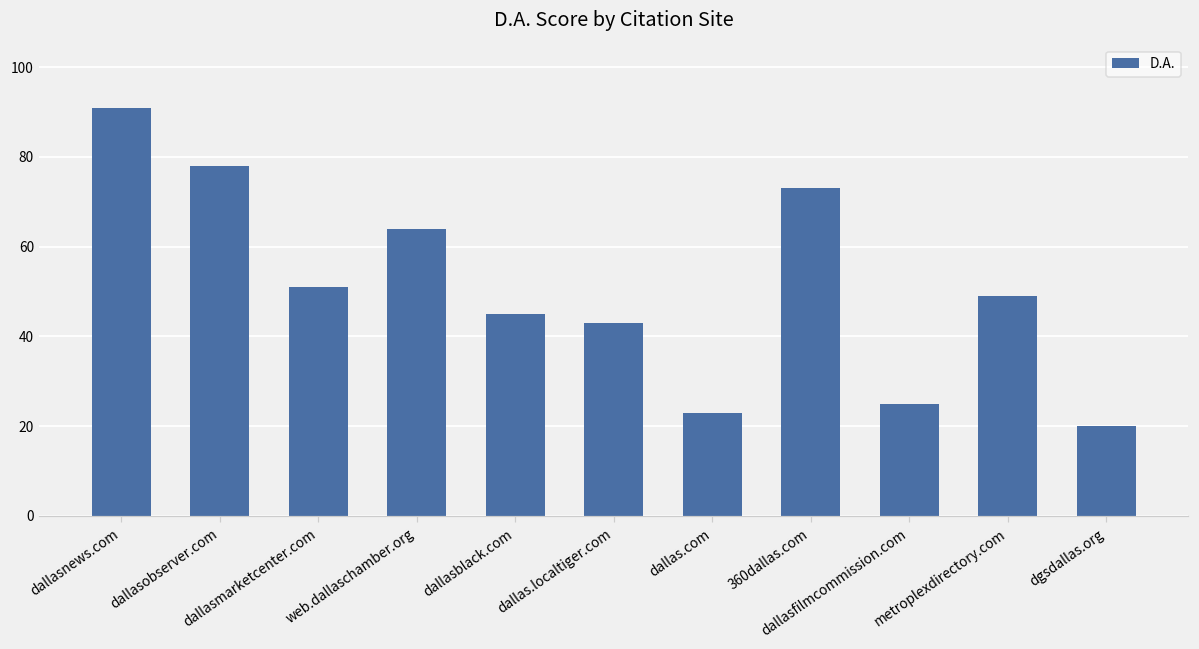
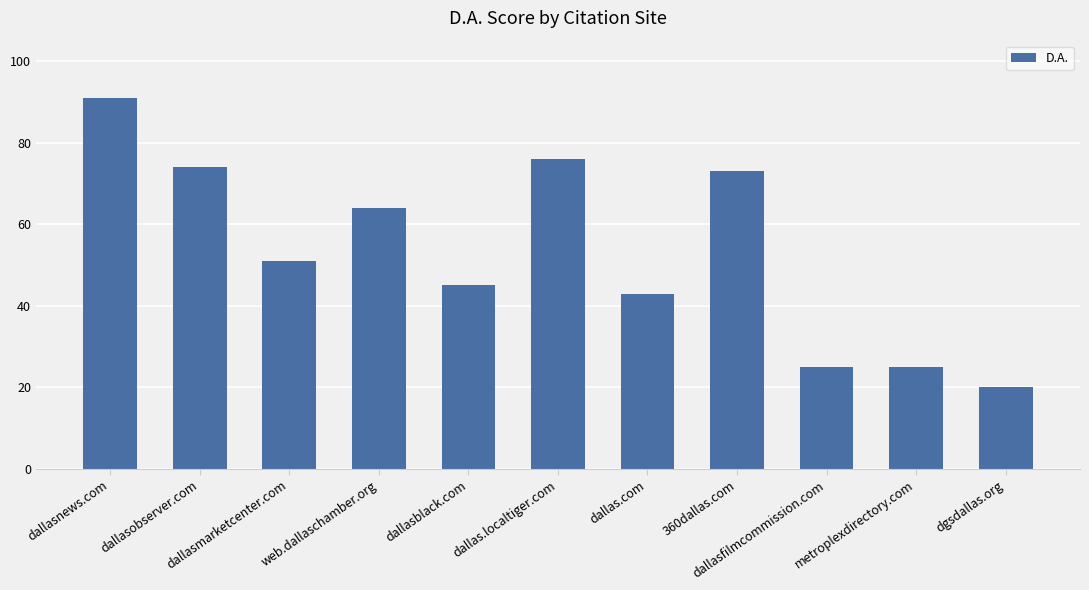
dallasobserver.com: 78 -> 74
dallas.localtiger.com: 43 -> 76
dallas.com: 23 -> 43
metroplexdirectory.com: 49 -> 25
